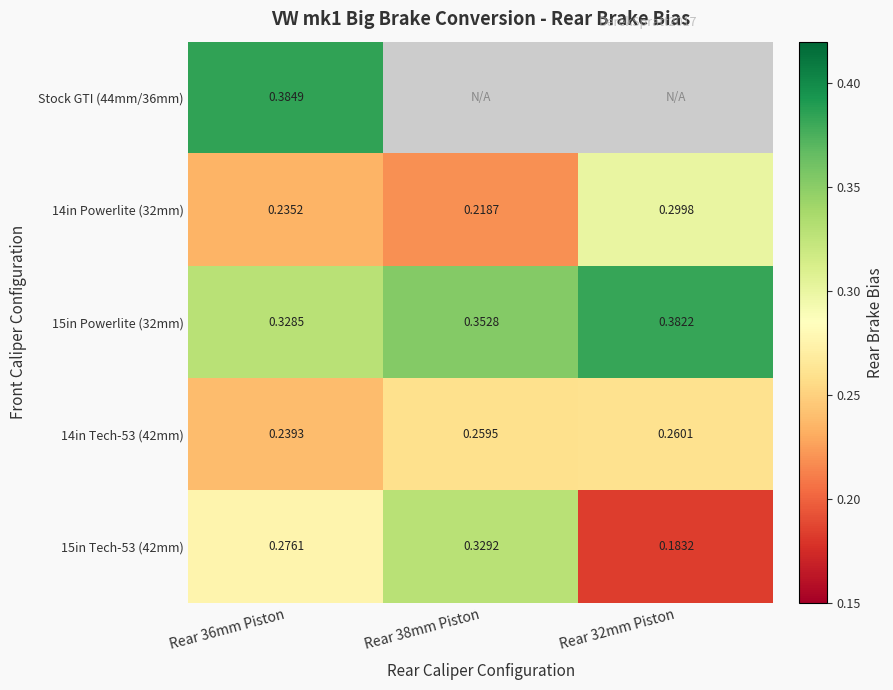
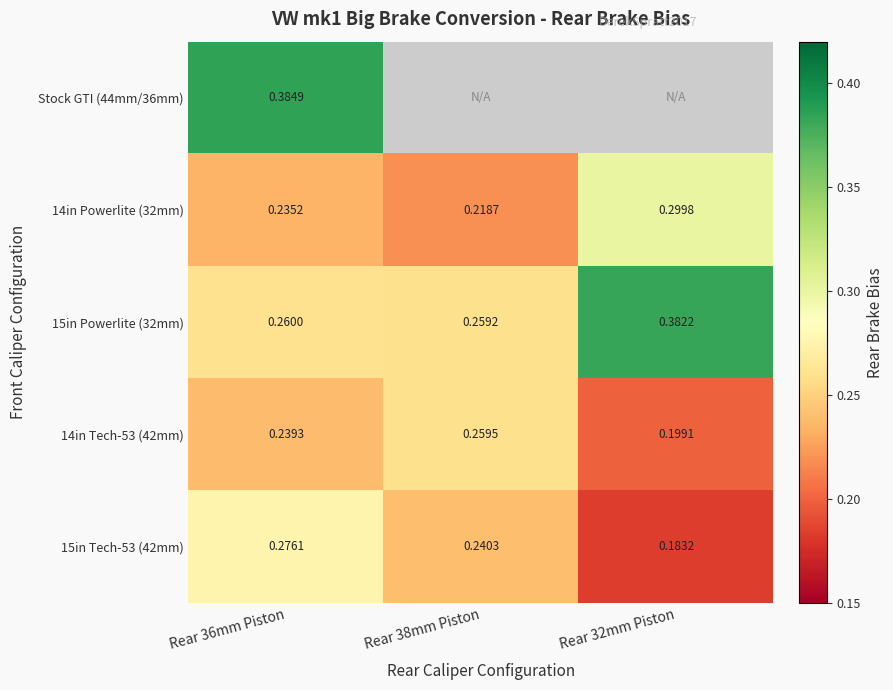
15in Powerlite (32mm), Rear 36mm Piston: 0.3285 -> 0.2600
15in Powerlite (32mm), Rear 38mm Piston: 0.3528 -> 0.2592
14in Tech-53 (42mm), Rear 32mm Piston: 0.2601 -> 0.1991
15in Tech-53 (42mm), Rear 38mm Piston: 0.3292 -> 0.2403
